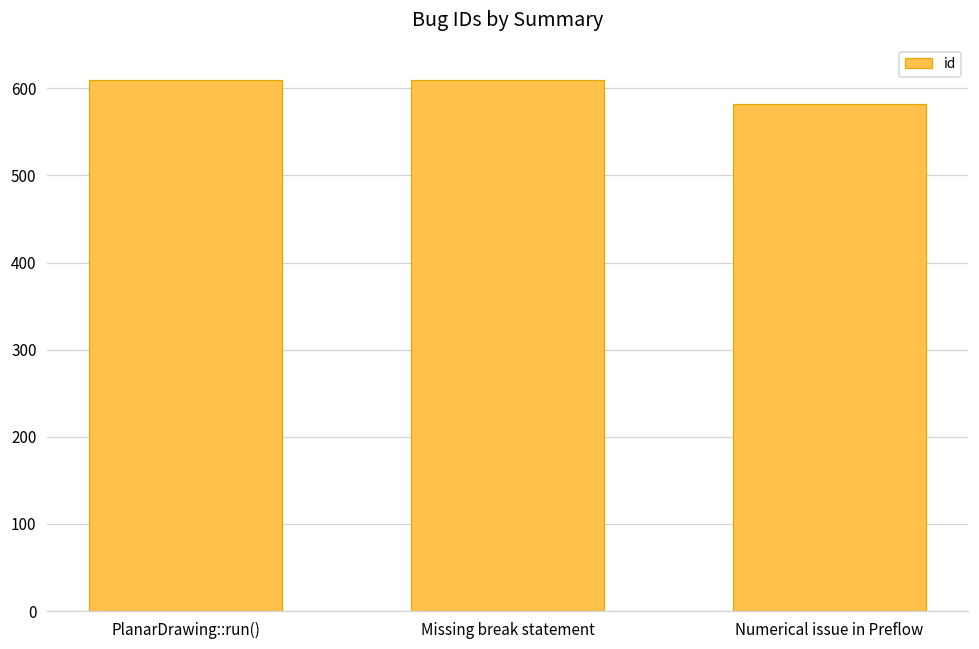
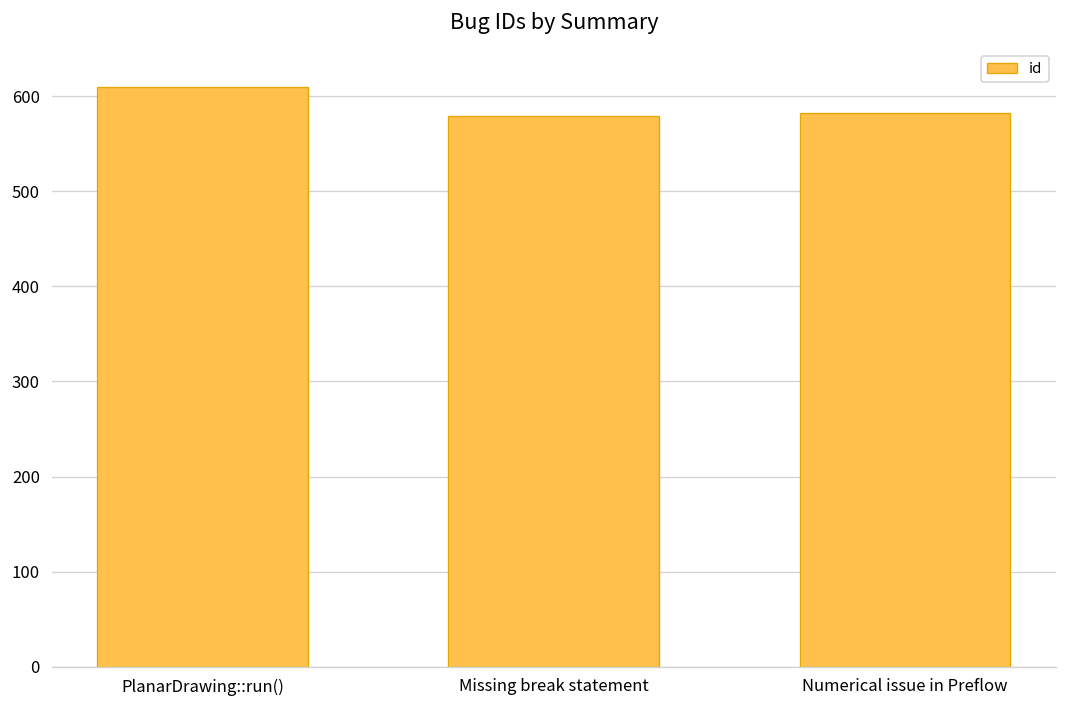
Missing break statement: 610 -> 580
